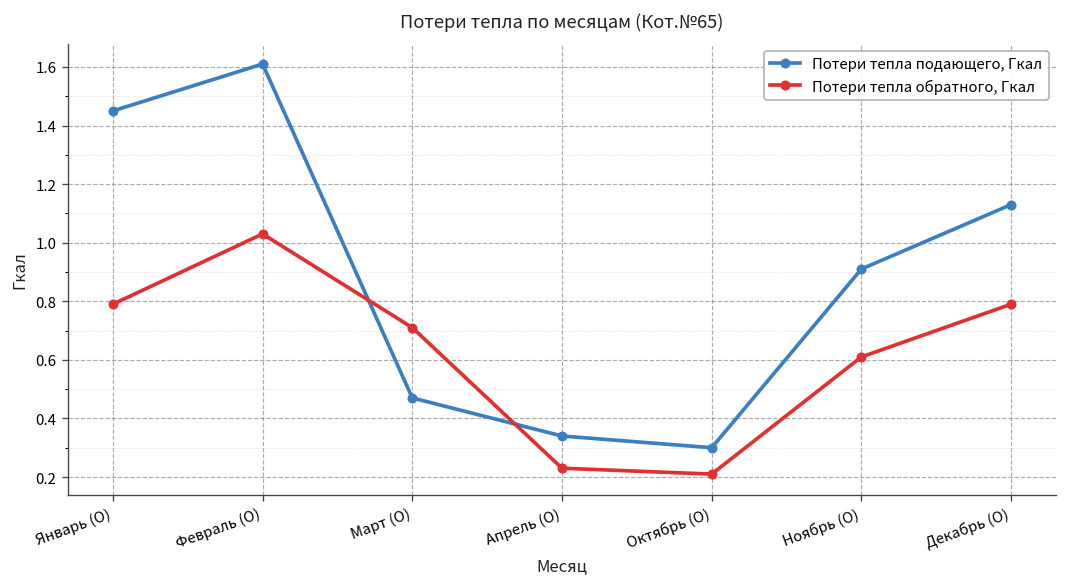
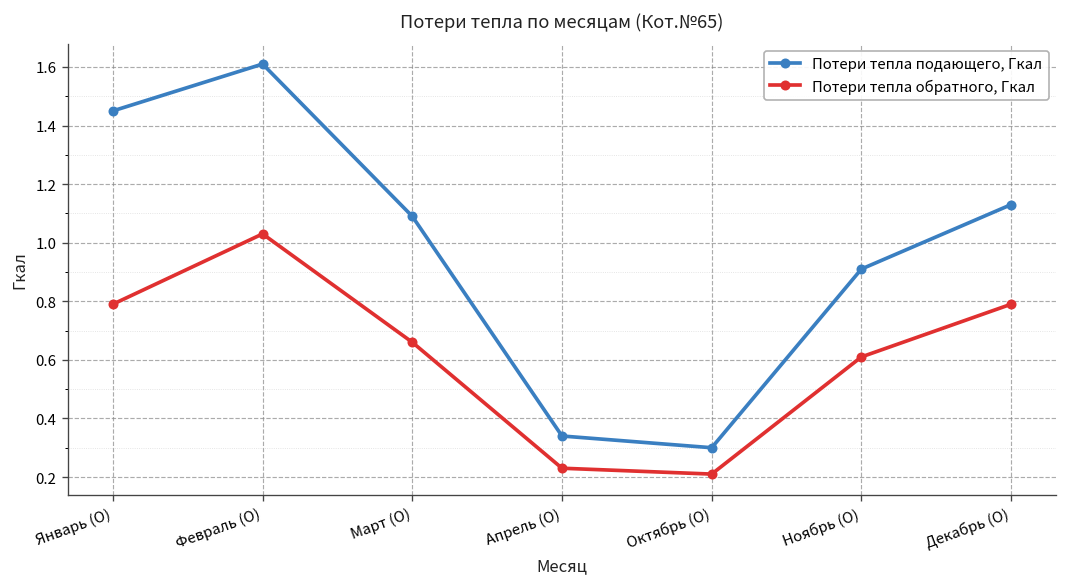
Потери тепла подающего, Гкал, Март (О): 0.47 -> 1.09
Потери тепла обратного, Гкал, Март (О): 0.71 -> 0.66
